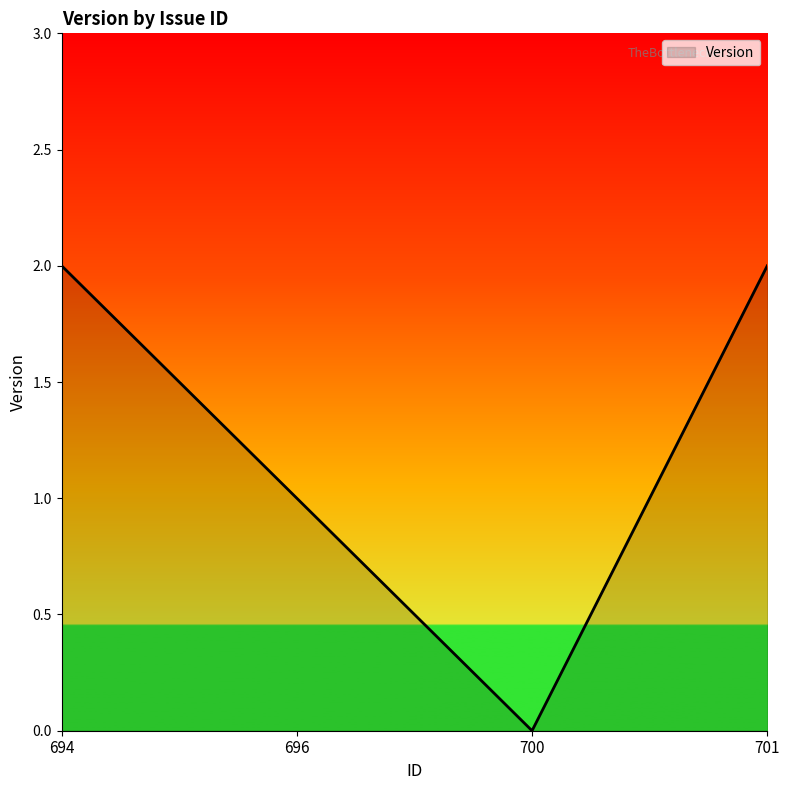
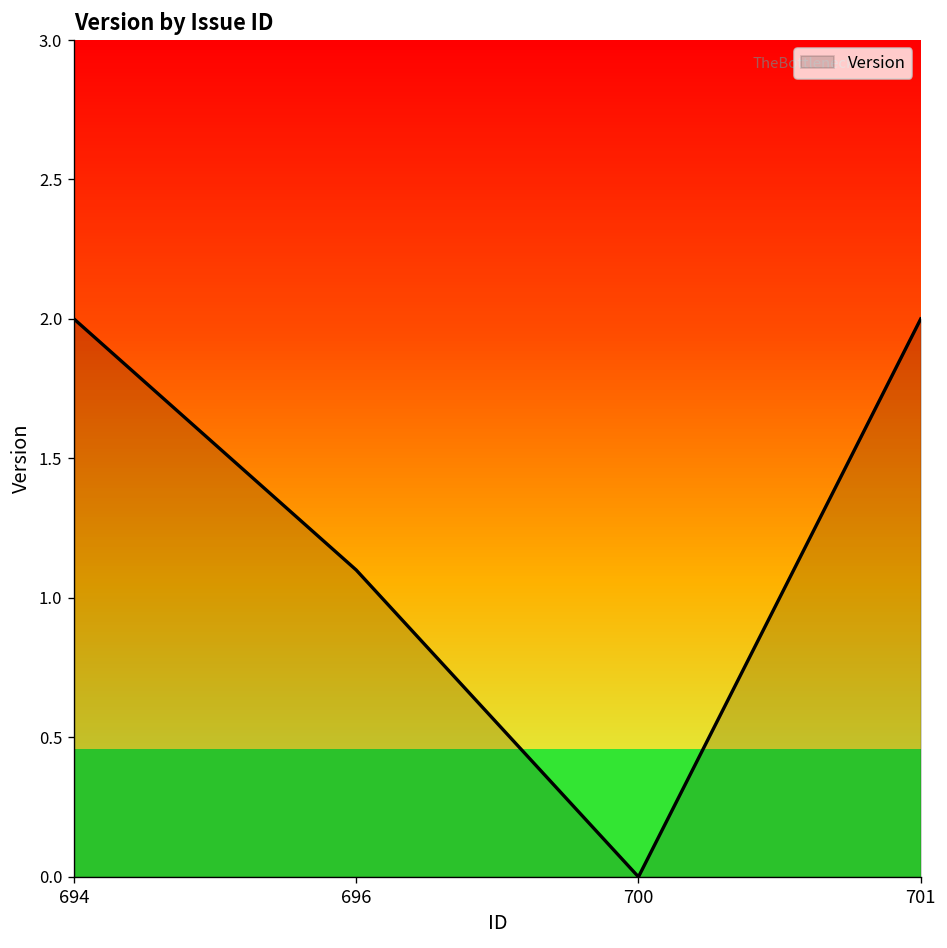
696: 1.0 -> 1.1
